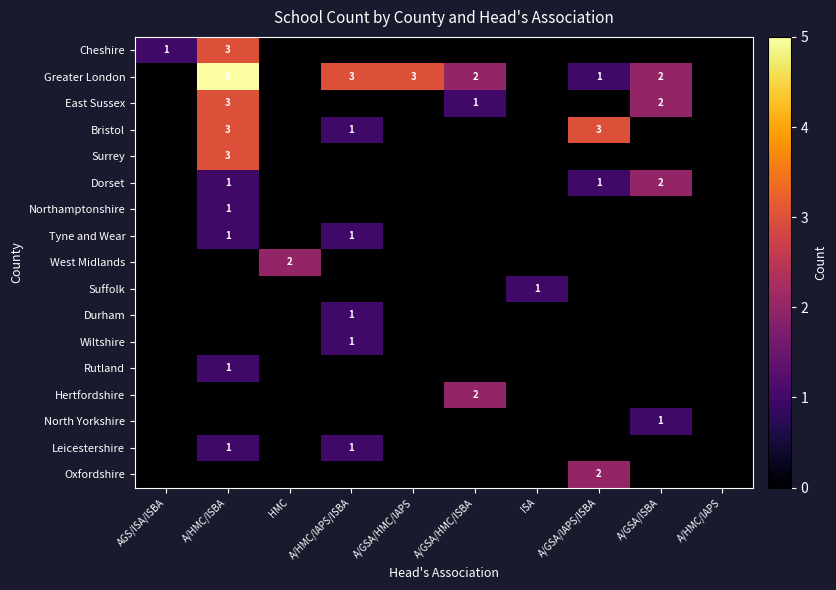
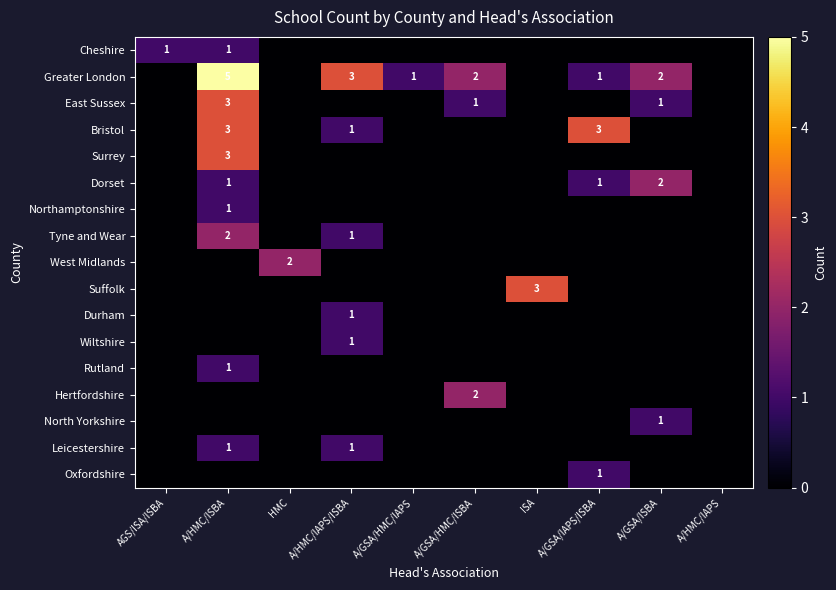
Cheshire, A/HMC/ISBA: 3 -> 1
Greater London, A/GSA/HMC/IAPS: 3 -> 1
East Sussex, A/GSA/ISBA: 2 -> 1
Tyne and Wear, A/HMC/ISBA: 1 -> 2
Suffolk, ISA: 1 -> 3
Oxfordshire, A/GSA/IAPS/ISBA: 2 -> 1
